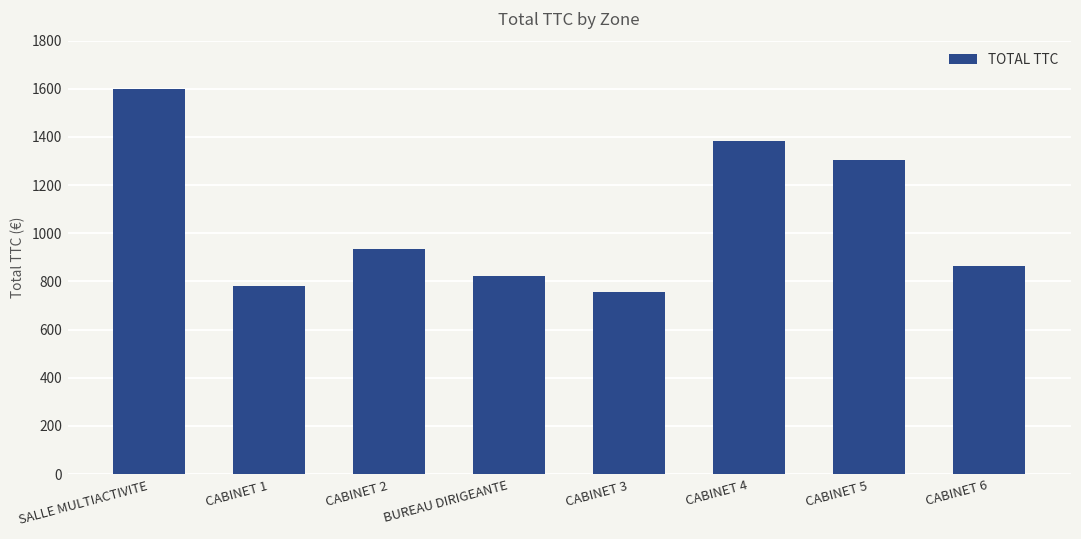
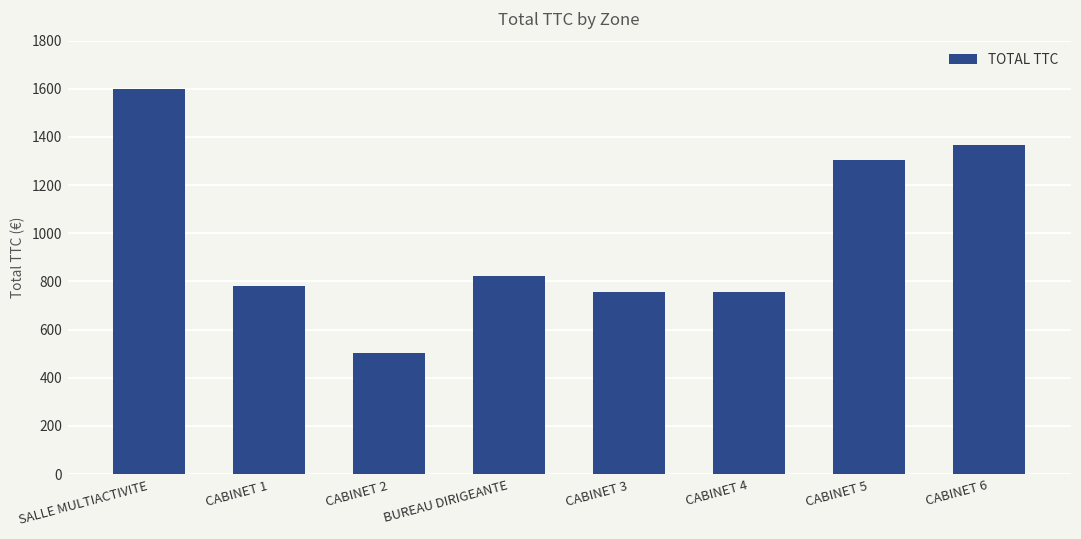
CABINET 2: 930 -> 500
CABINET 4: 1380 -> 760
CABINET 6: 860 -> 1370
